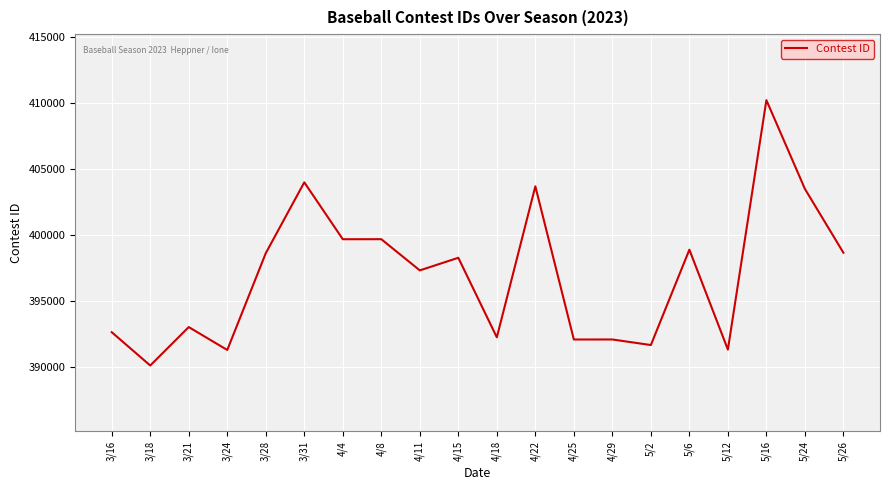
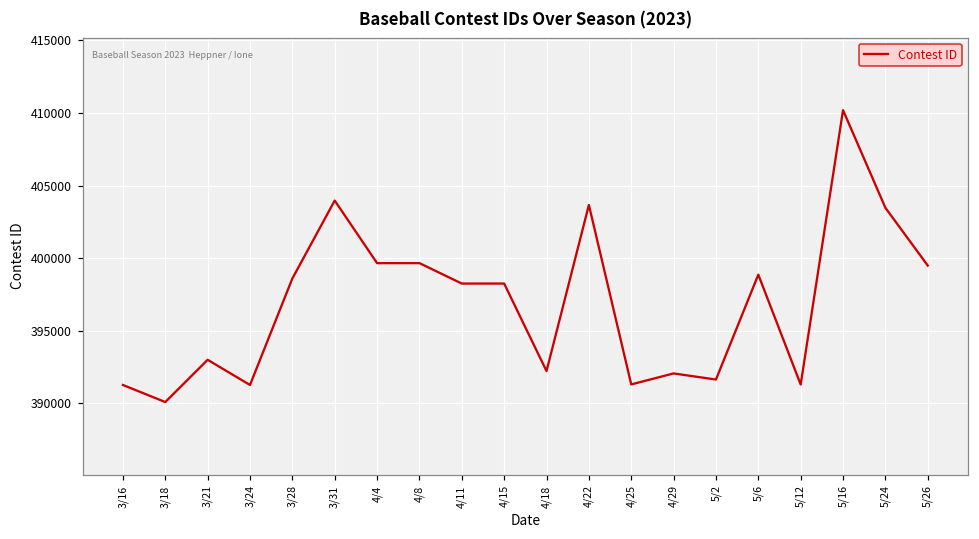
3/16: 392600 -> 391300
4/11: 397300 -> 398200
4/25: 392100 -> 391300
5/26: 398600 -> 399500
